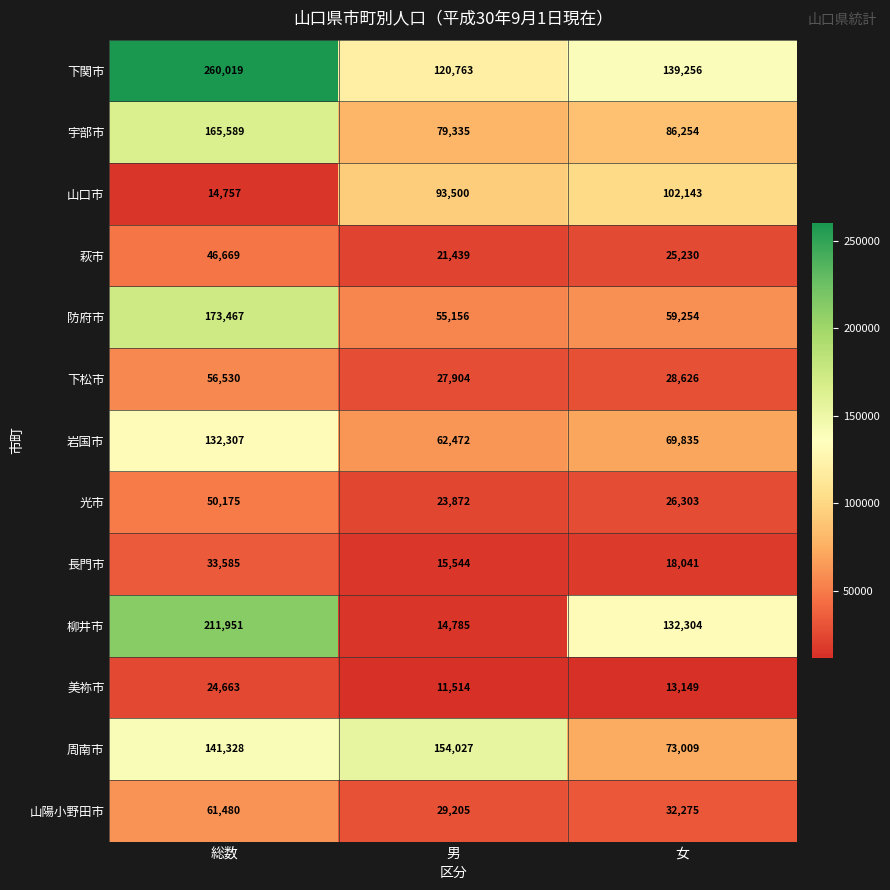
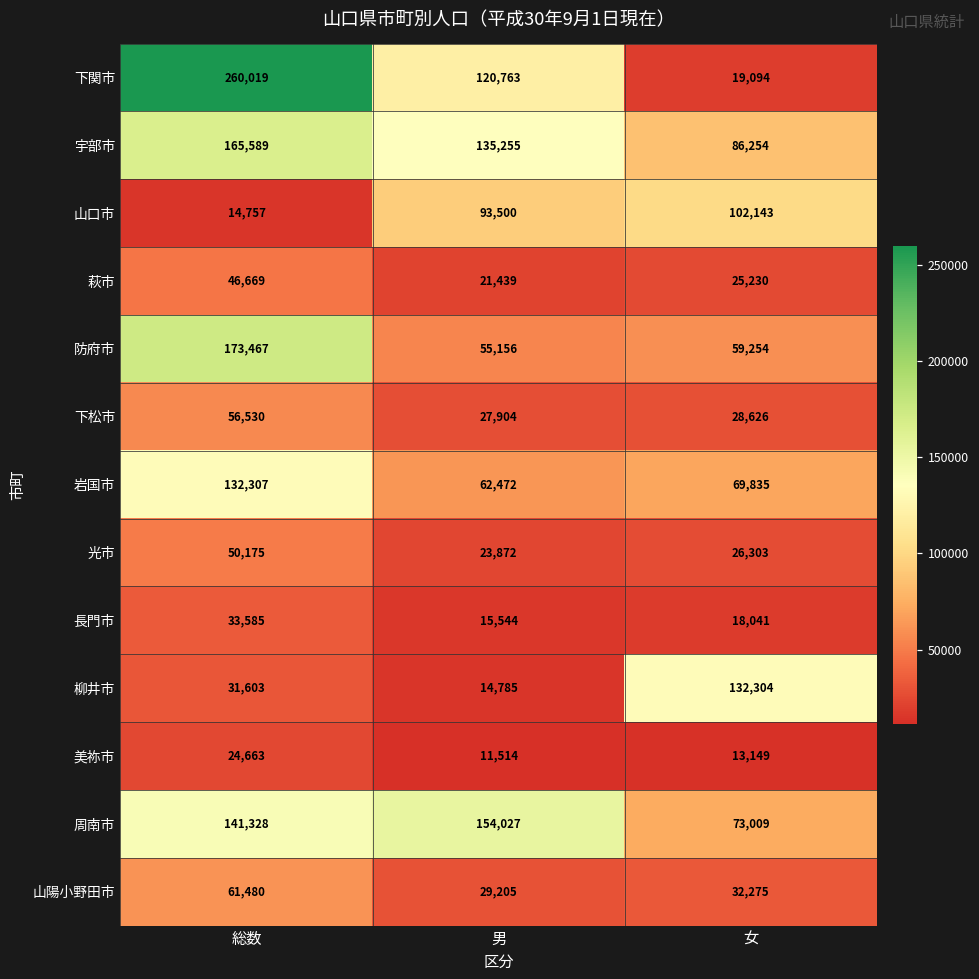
下関市, 女: 139,256 -> 19,094
宇部市, 男: 79,335 -> 135,255
柳井市, 総数: 211,951 -> 31,603
